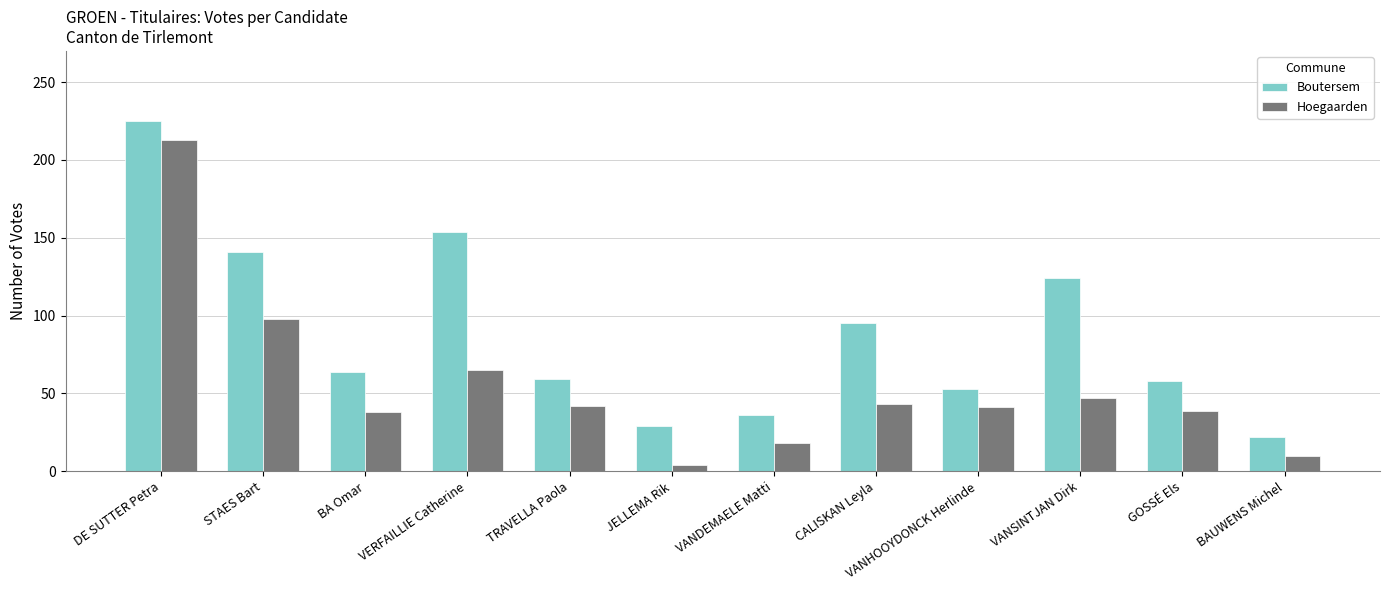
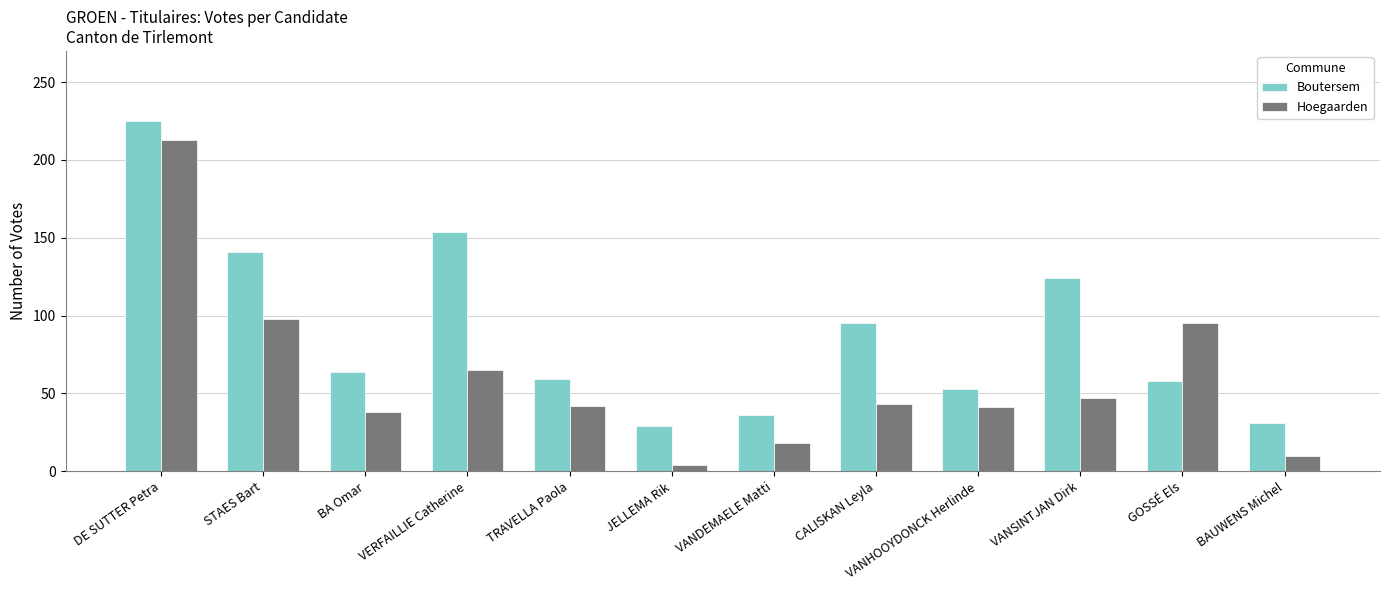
Hoegaarden, GOSSÉ Els: 39 -> 95
Boutersem, BAUWENS Michel: 22 -> 31
